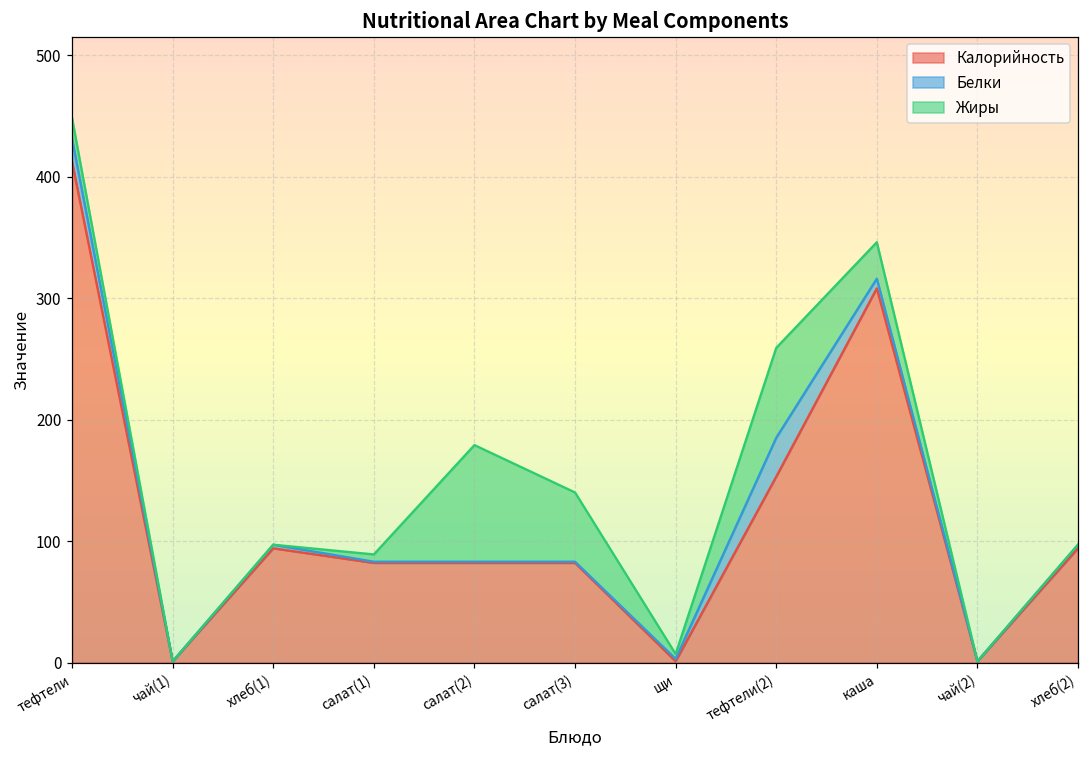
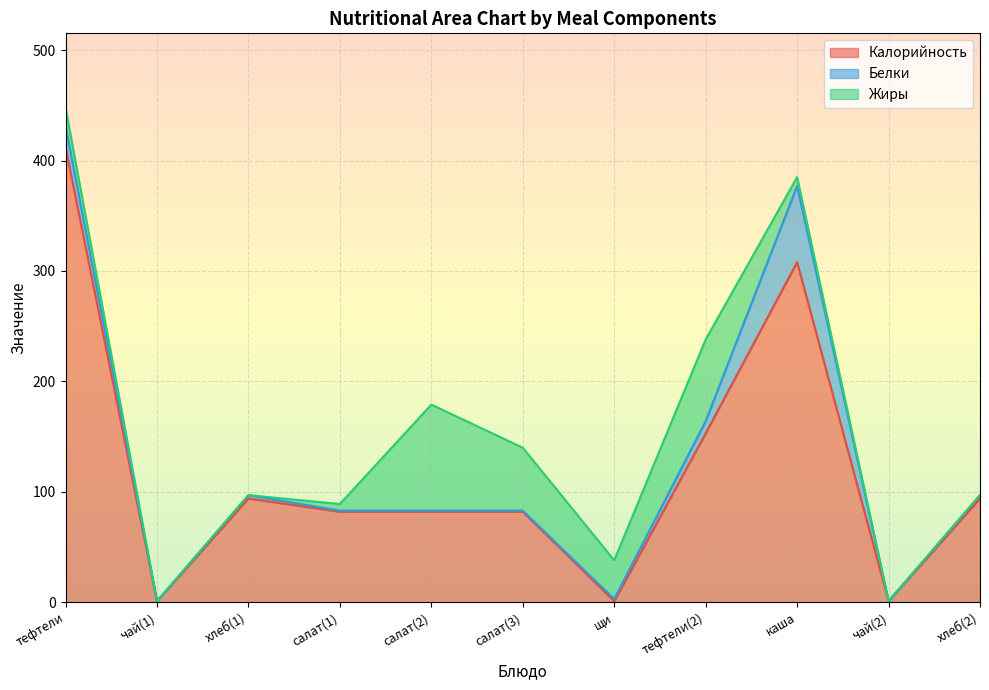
Жиры, щи: 4 -> 35
Белки, тефтели(2): 32 -> 11
Белки, каша: 8 -> 69
Жиры, каша: 30 -> 8
